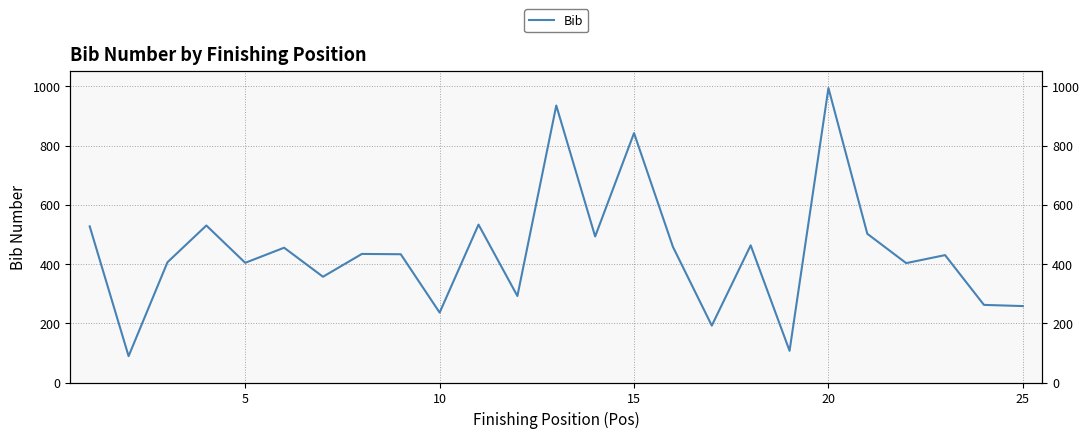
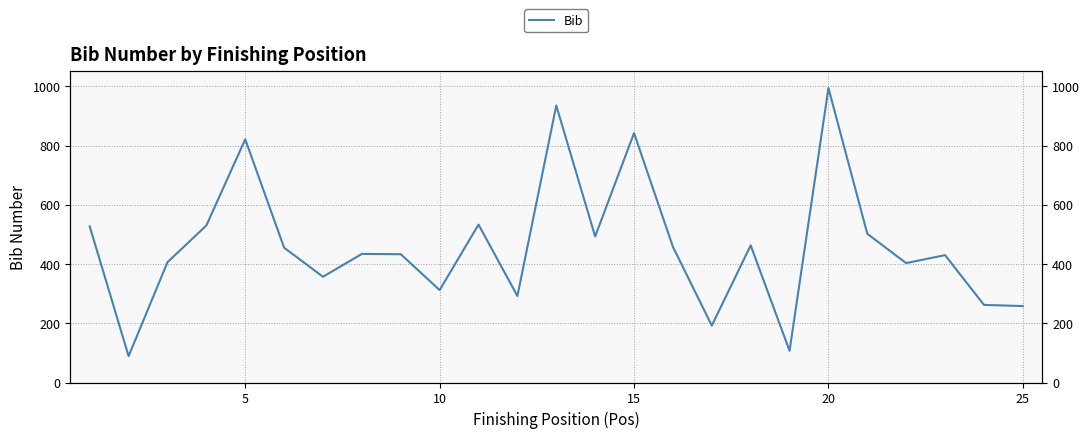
5: 400 -> 820
10: 240 -> 310
